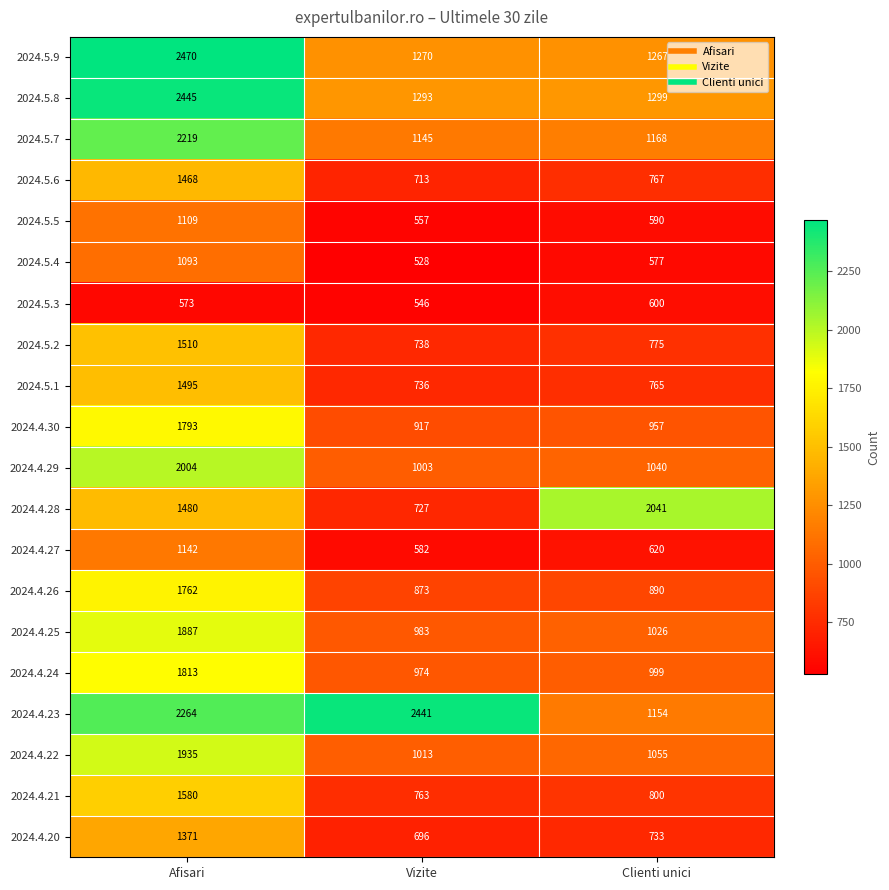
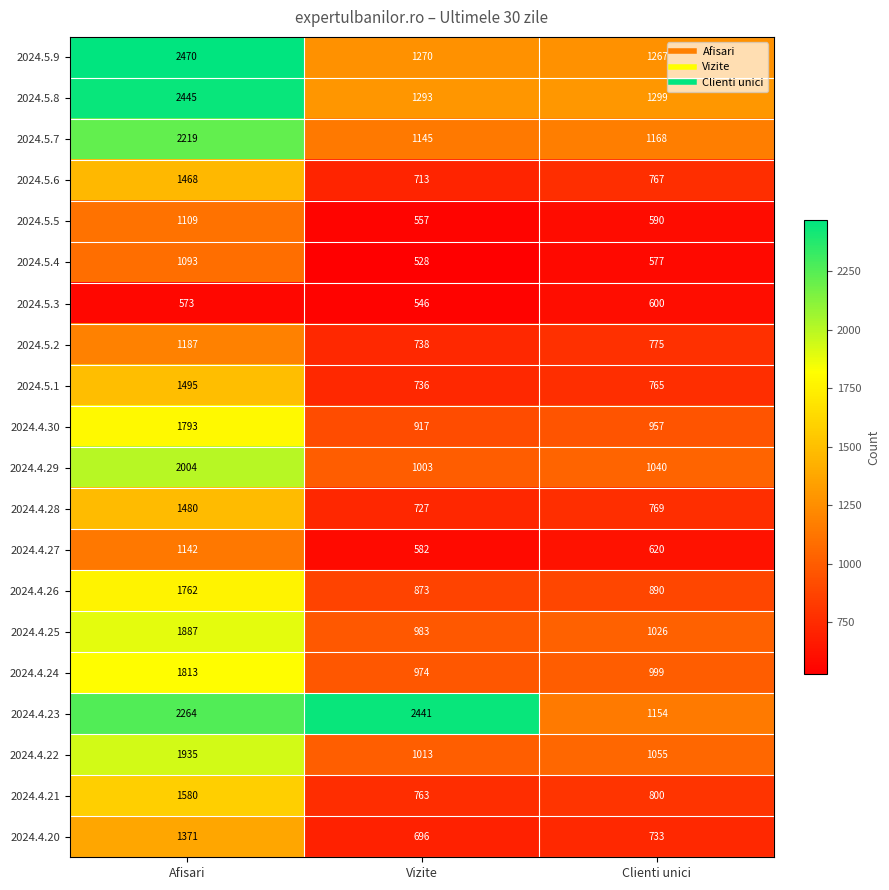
2024.5.2, Afisari: 1510 -> 1187
2024.4.28, Clienti unici: 2041 -> 769
